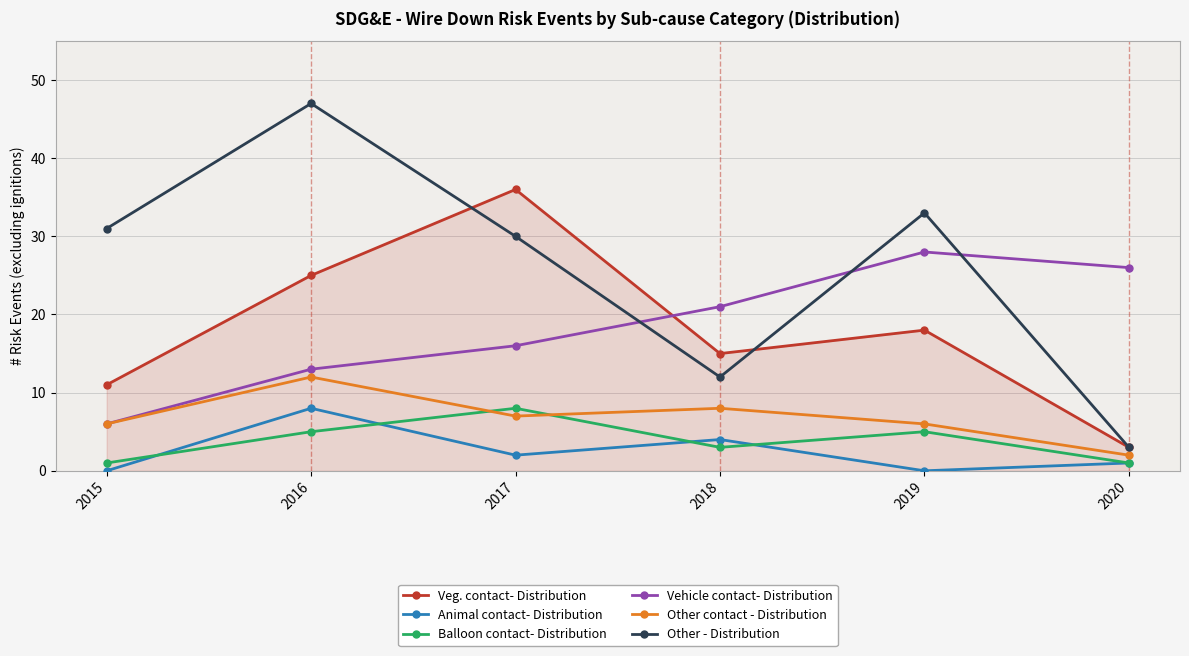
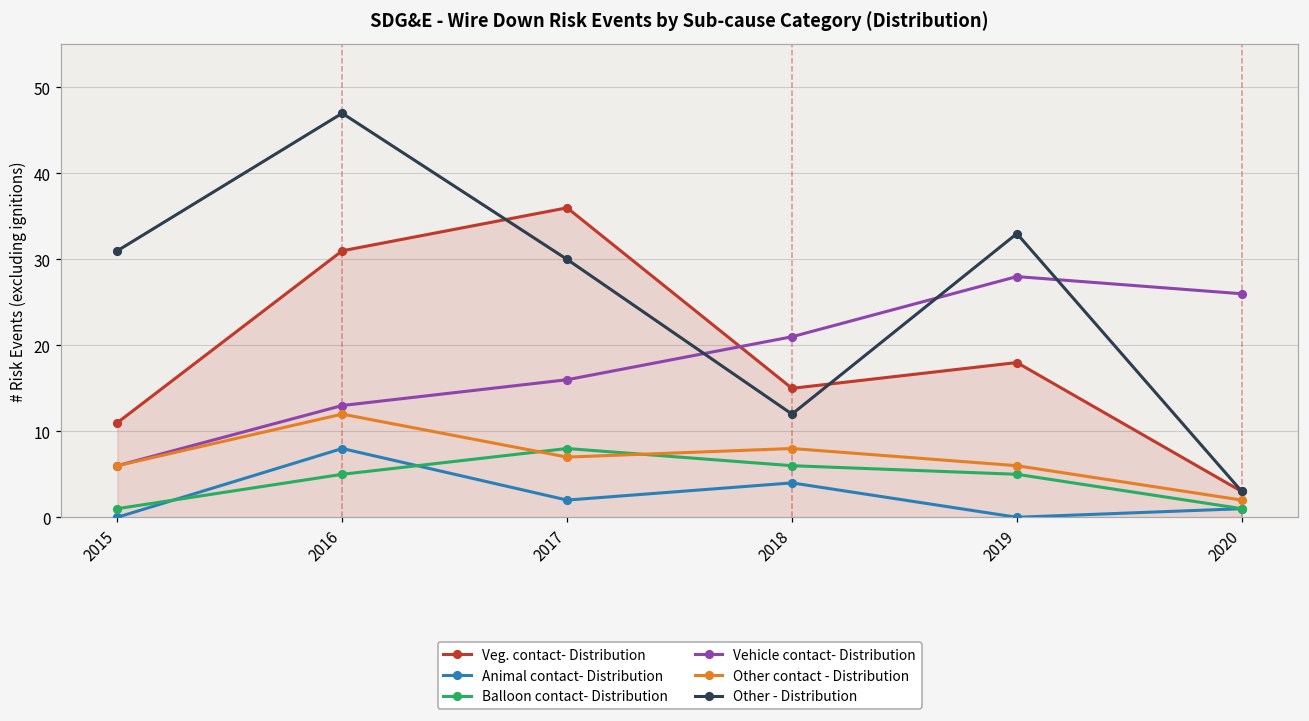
Veg. contact- Distribution, 2016: 25 -> 31
Balloon contact- Distribution, 2018: 3 -> 6
